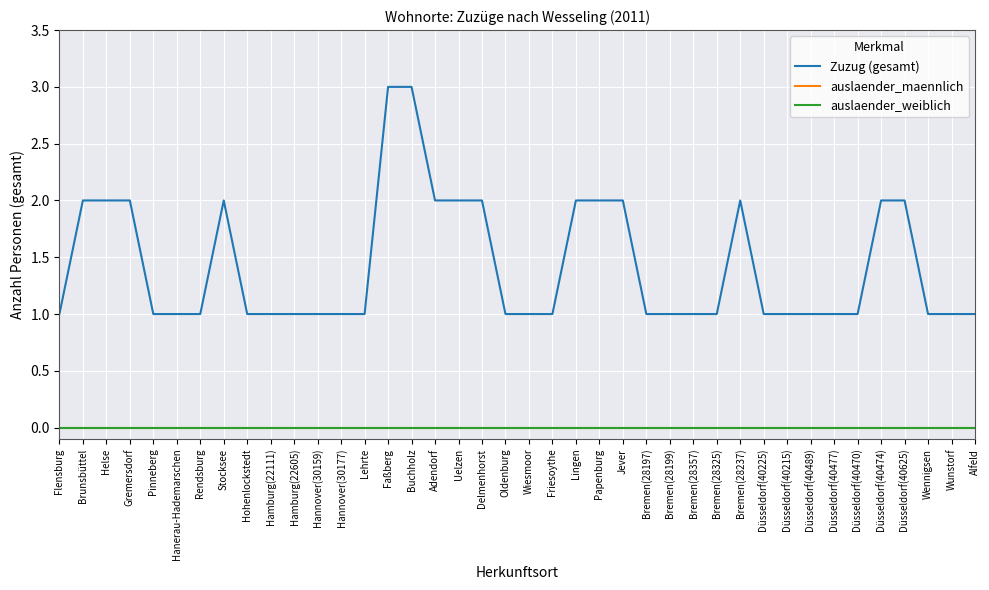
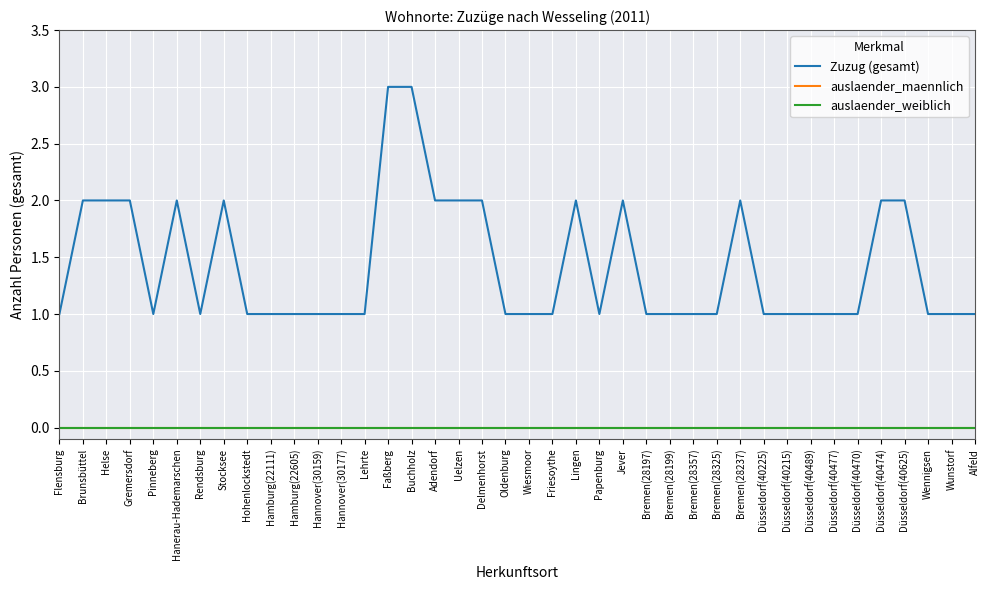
Zuzug (gesamt), Hanerau-Hademarschen: 1 -> 2
Zuzug (gesamt), Papenburg: 2 -> 1
